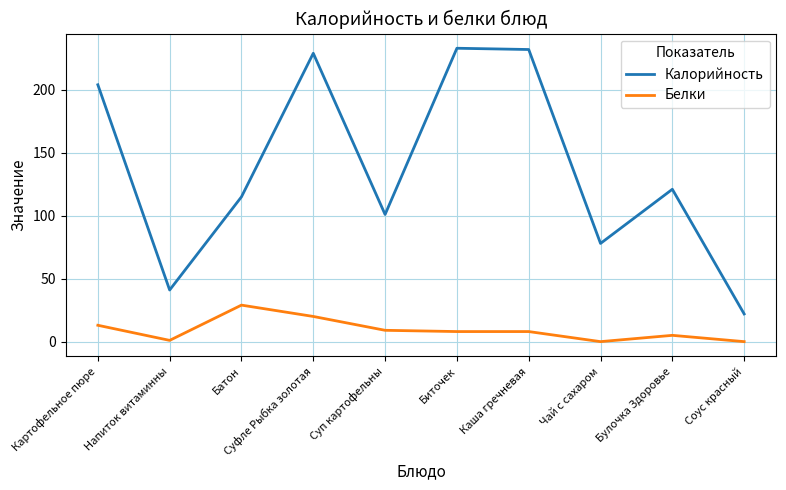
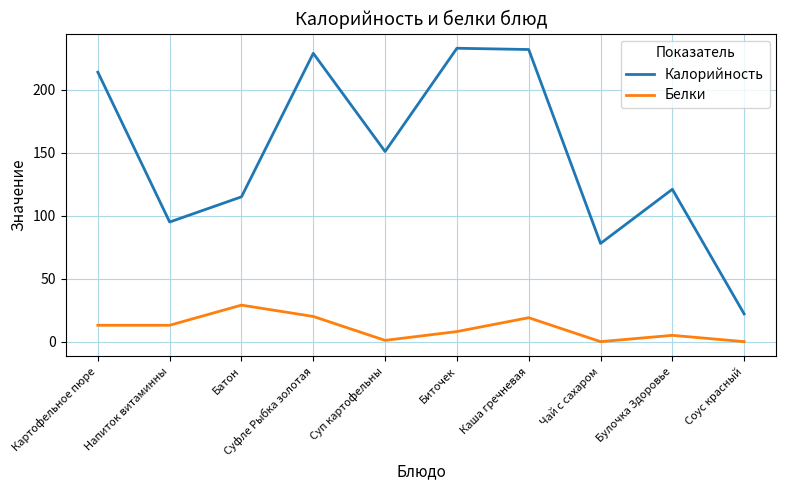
Калорийность, Картофельное пюре: 204 -> 214
Калорийность, Напиток витаминны: 41 -> 95
Белки, Напиток витаминны: 1 -> 13
Калорийность, Суп картофельны: 101 -> 151
Белки, Суп картофельны: 9 -> 1
Белки, Каша гречневая: 8 -> 19
